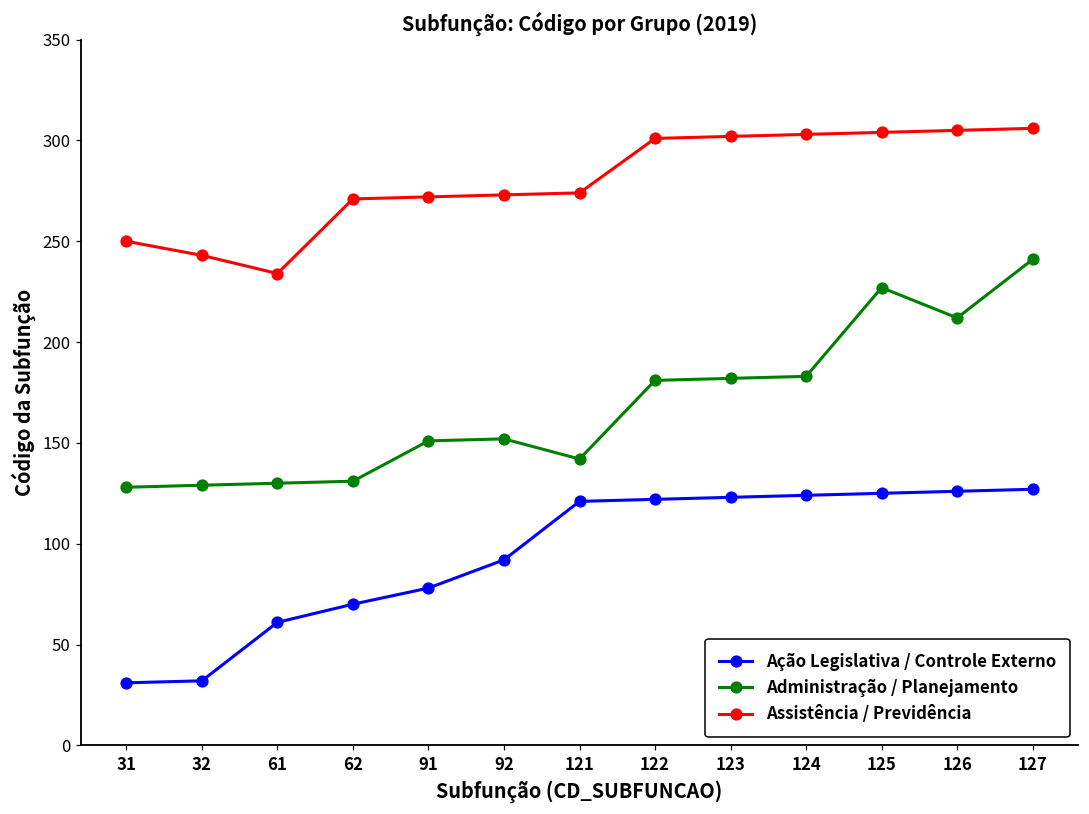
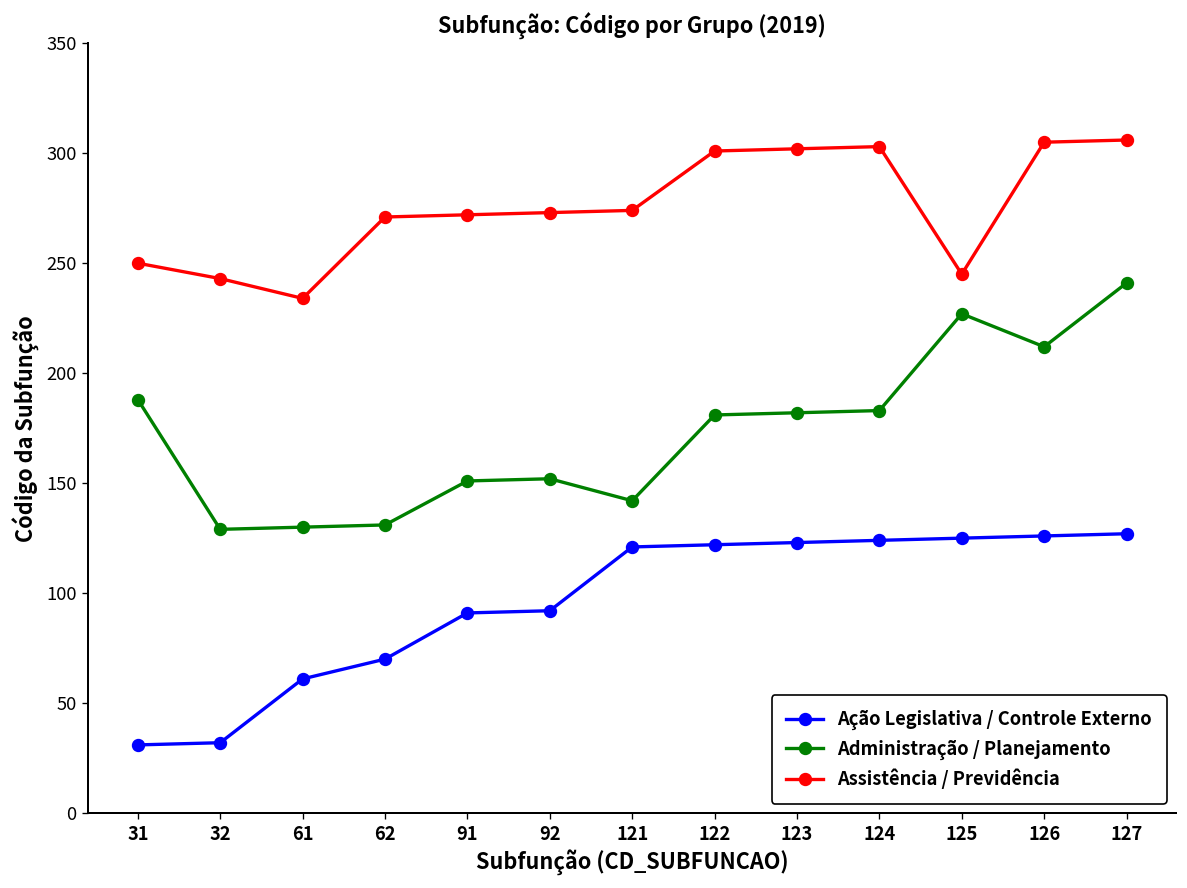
Administração / Planejamento, 31: 128 -> 188
Ação Legislativa / Controle Externo, 91: 78 -> 91
Assistência / Previdência, 125: 304 -> 245
